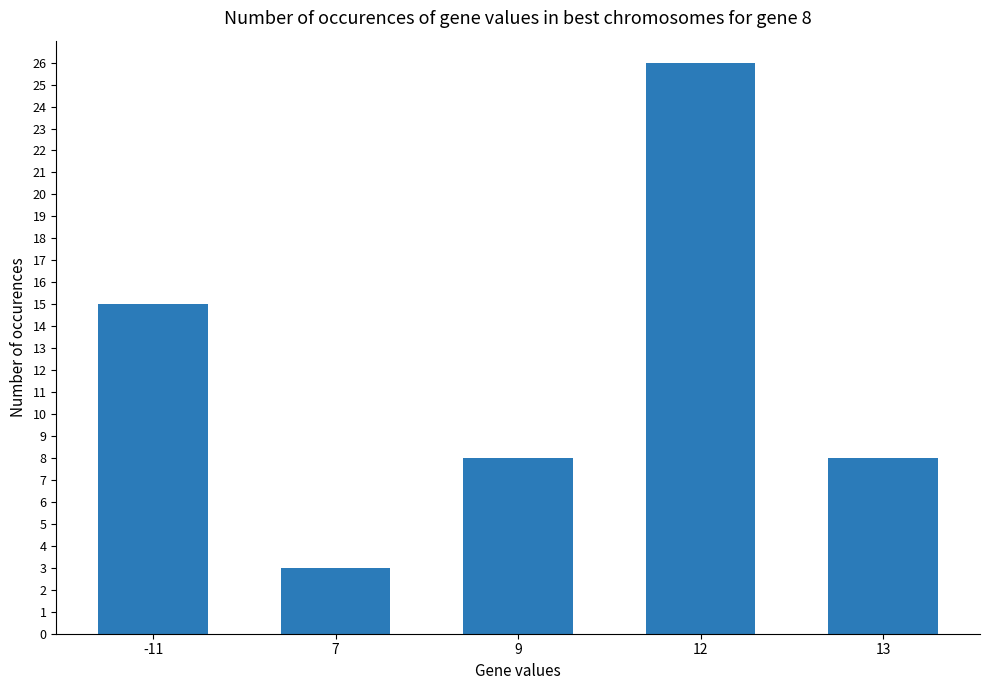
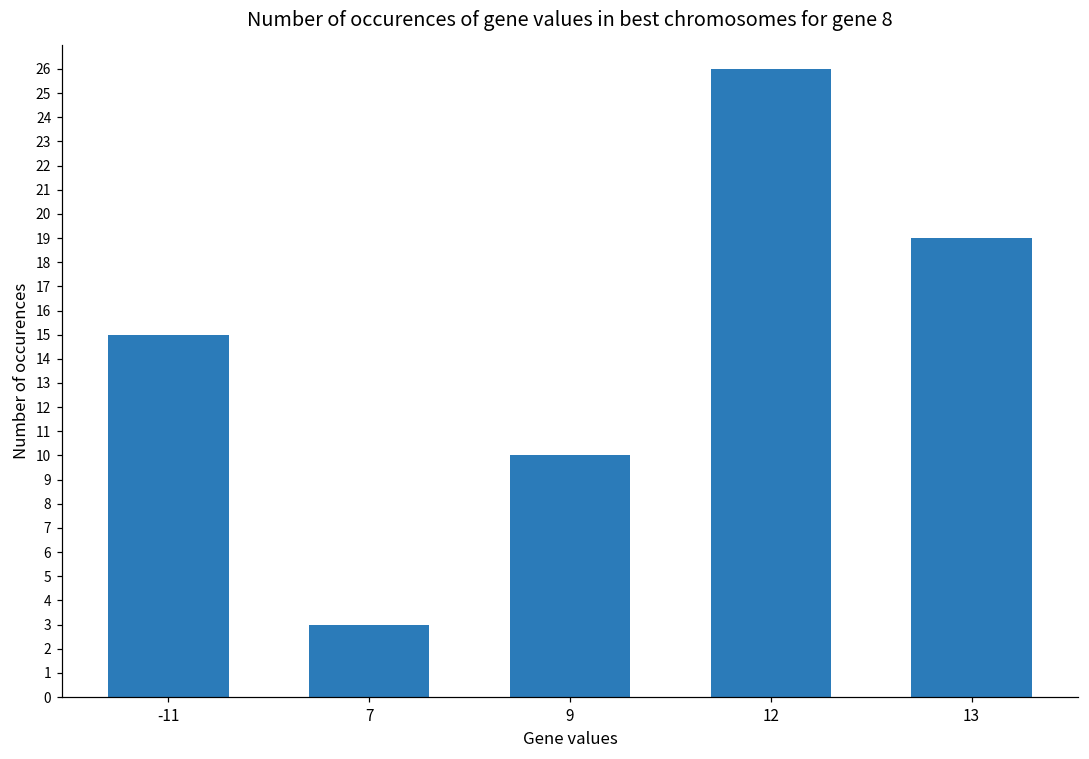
9: 8 -> 10
13: 8 -> 19
